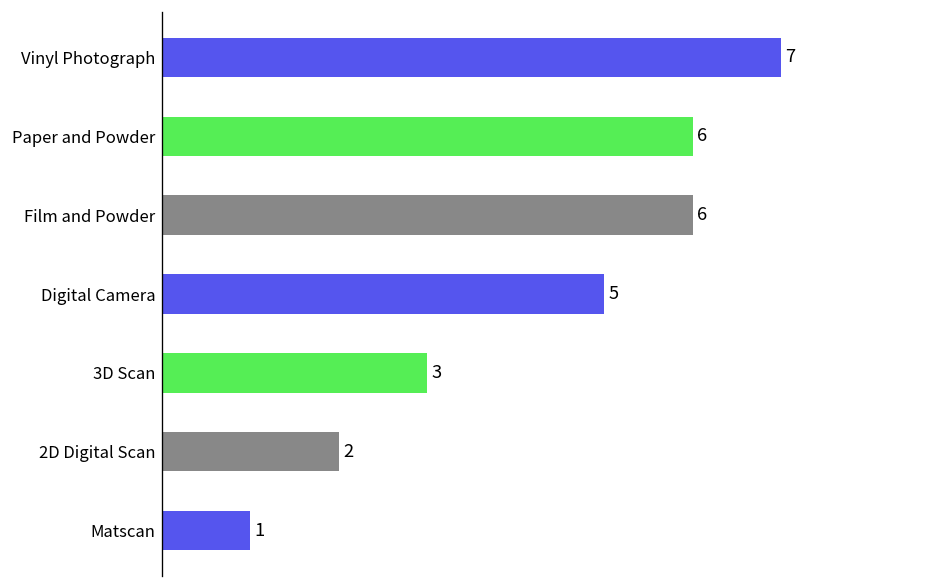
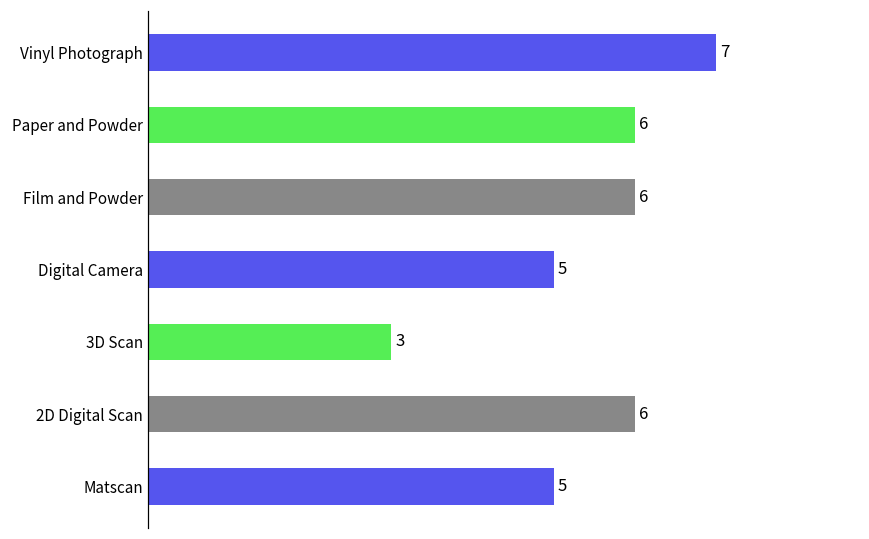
2D Digital Scan: 2 -> 6
Matscan: 1 -> 5
